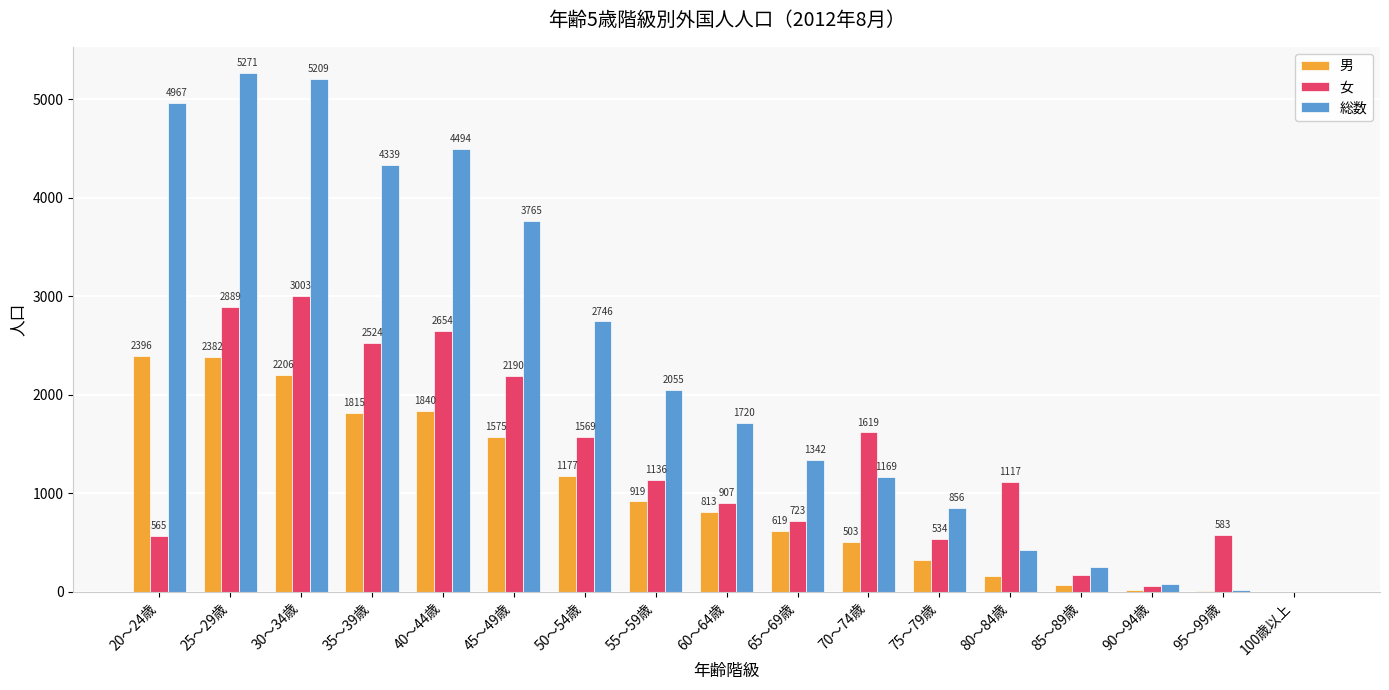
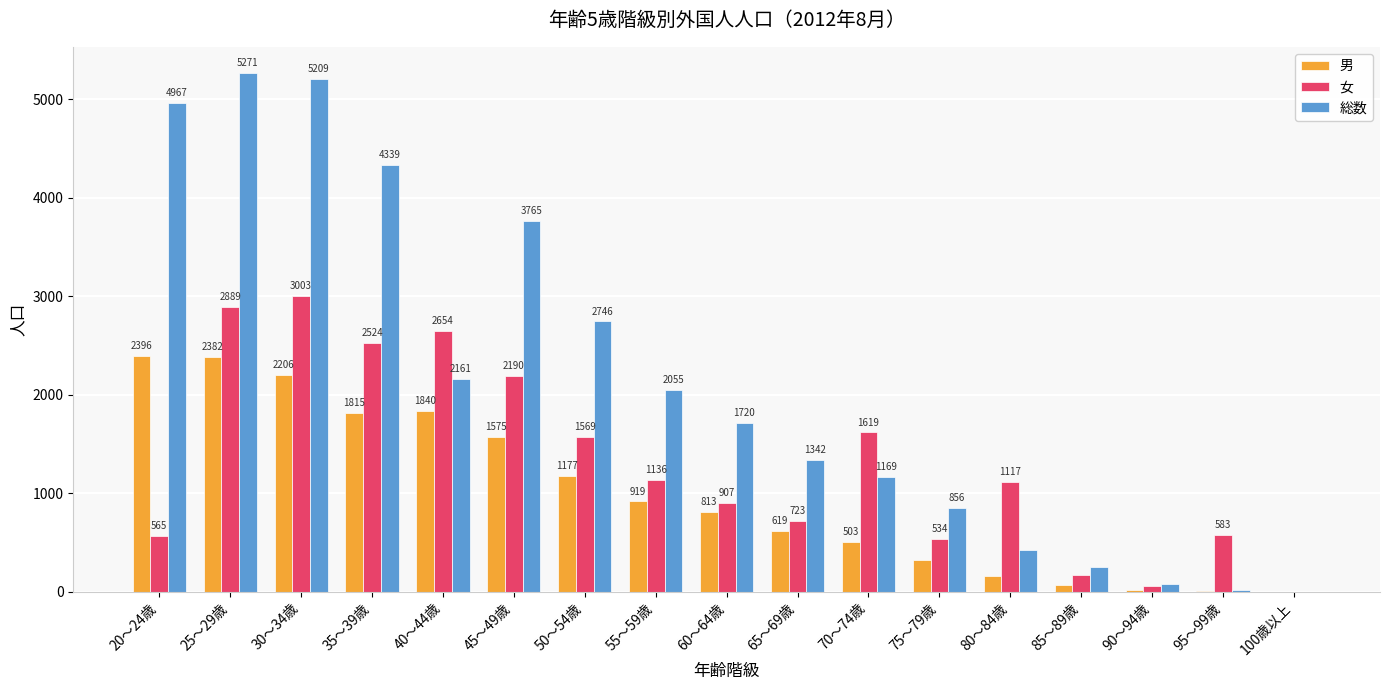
総数, 40～44歳: 4494 -> 2161
